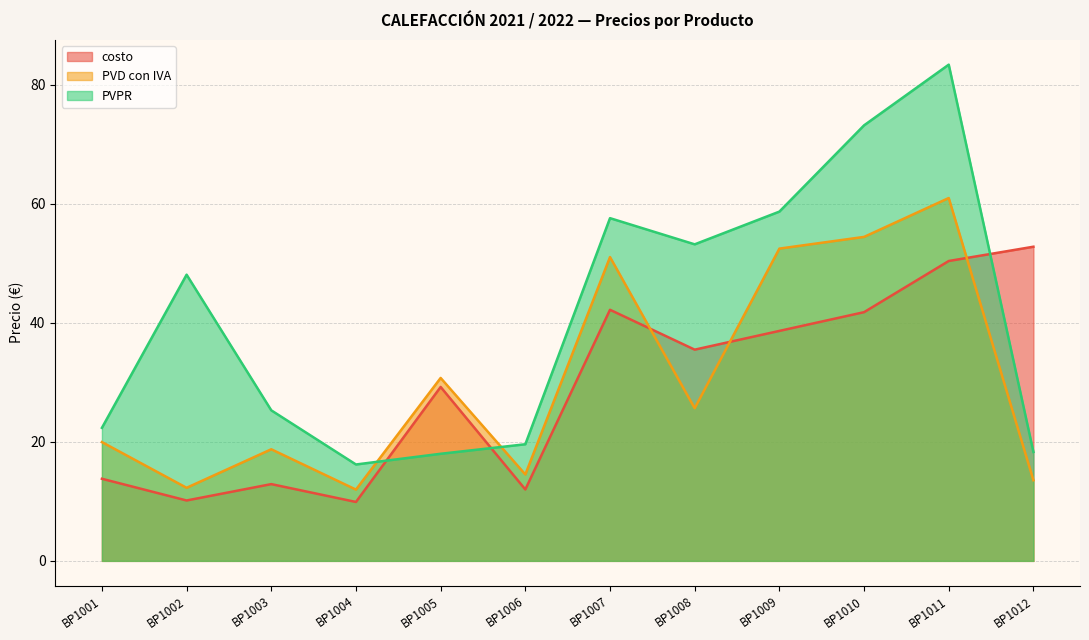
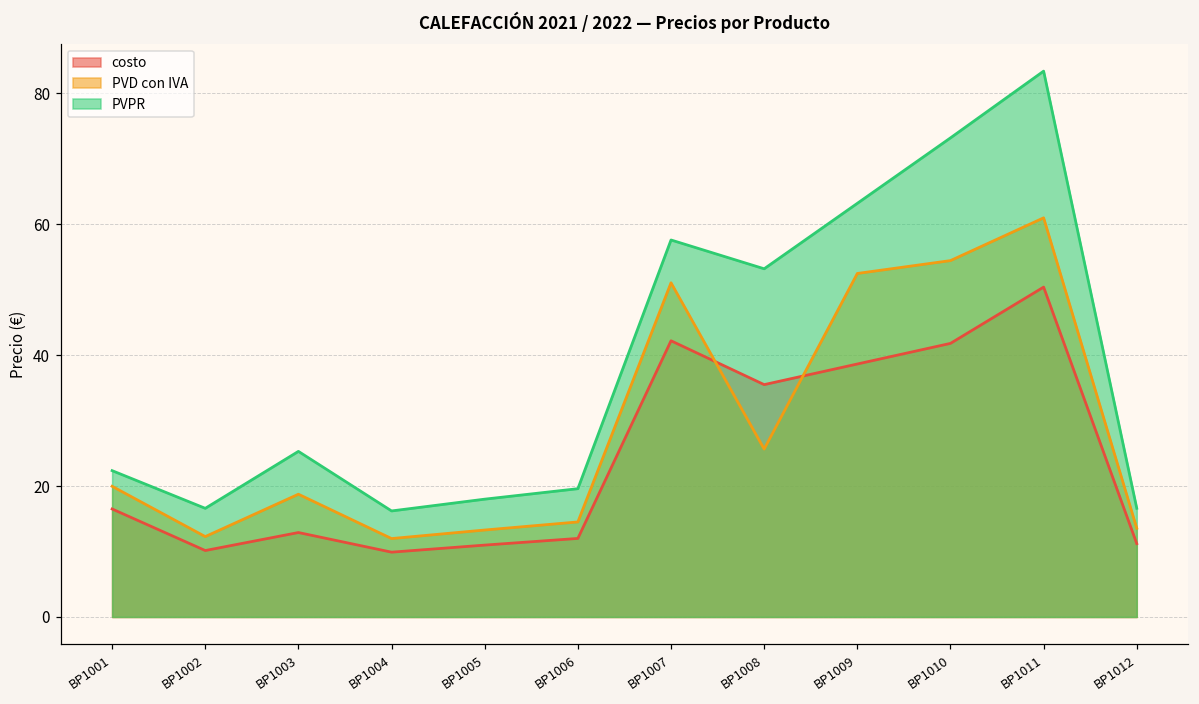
costo, BP1001: 14 -> 17
PVPR, BP1002: 48 -> 17
costo, BP1005: 29 -> 11
PVD con IVA, BP1005: 31 -> 13
PVPR, BP1009: 59 -> 63
costo, BP1012: 53 -> 11
PVPR, BP1012: 18 -> 17
